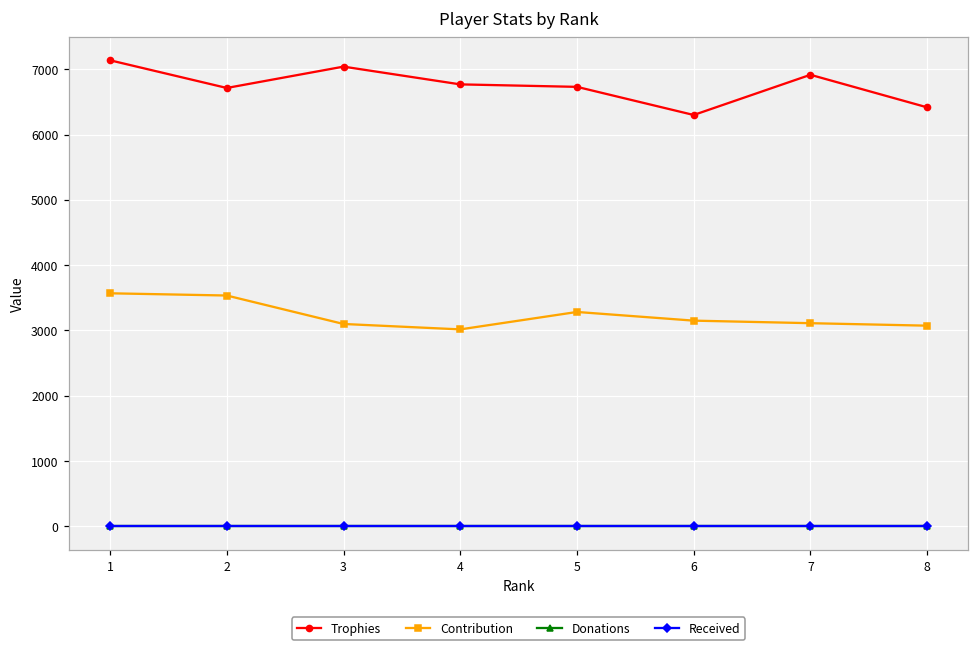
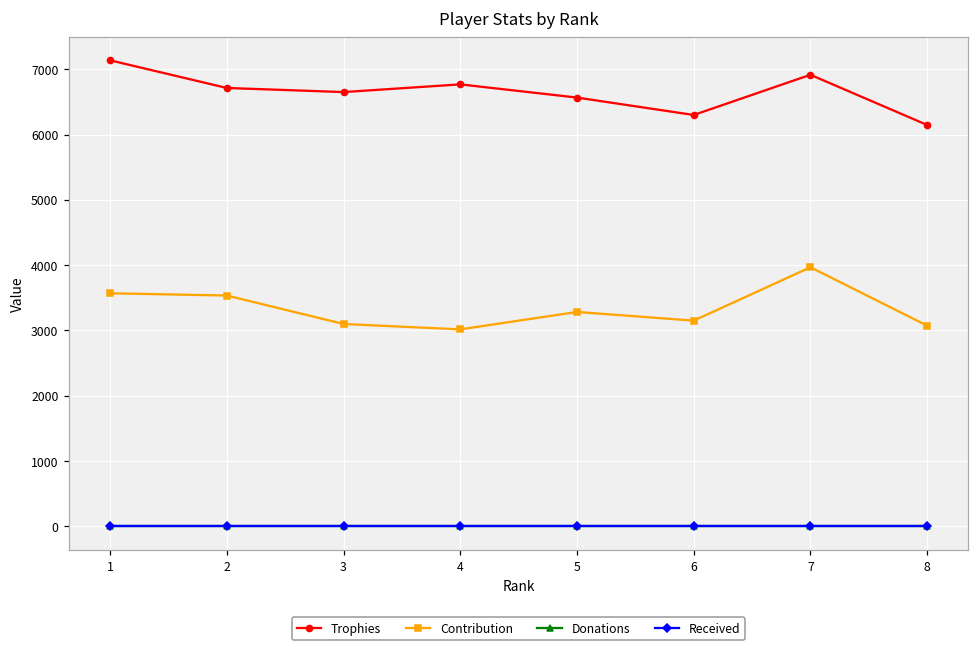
Trophies, 3: 7000 -> 6700
Trophies, 5: 6700 -> 6600
Contribution, 7: 3100 -> 4000
Trophies, 8: 6400 -> 6100
